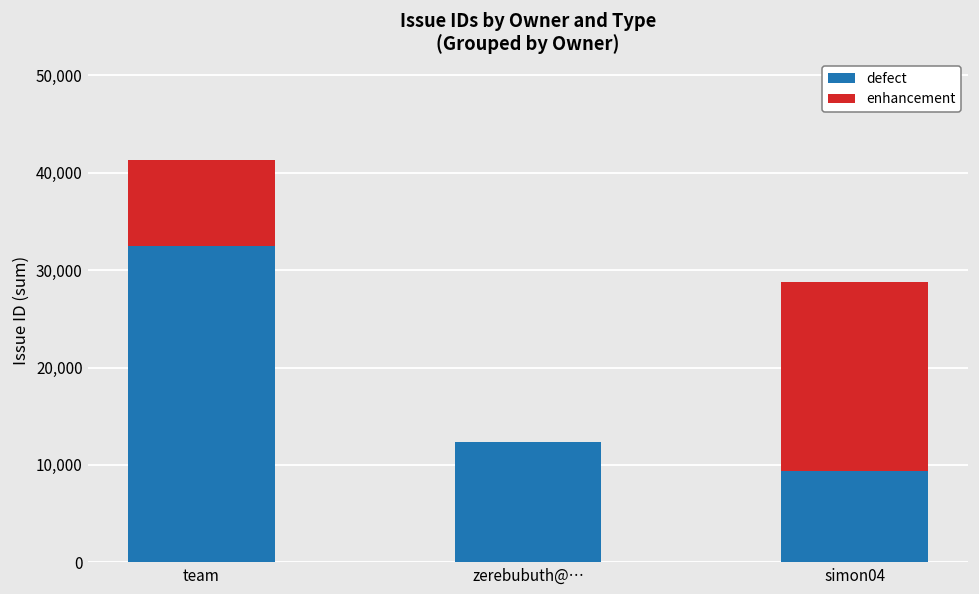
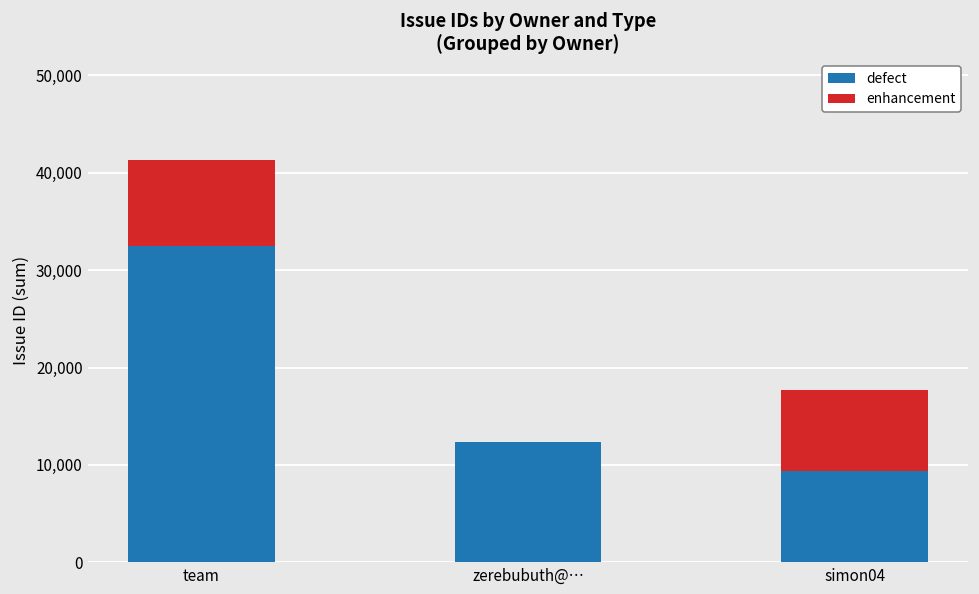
enhancement, simon04: 19,000 -> 8,000
